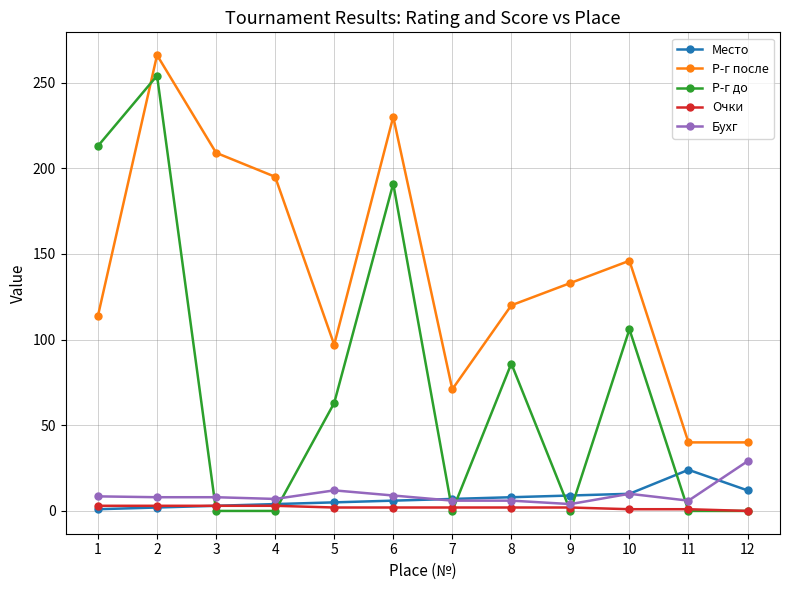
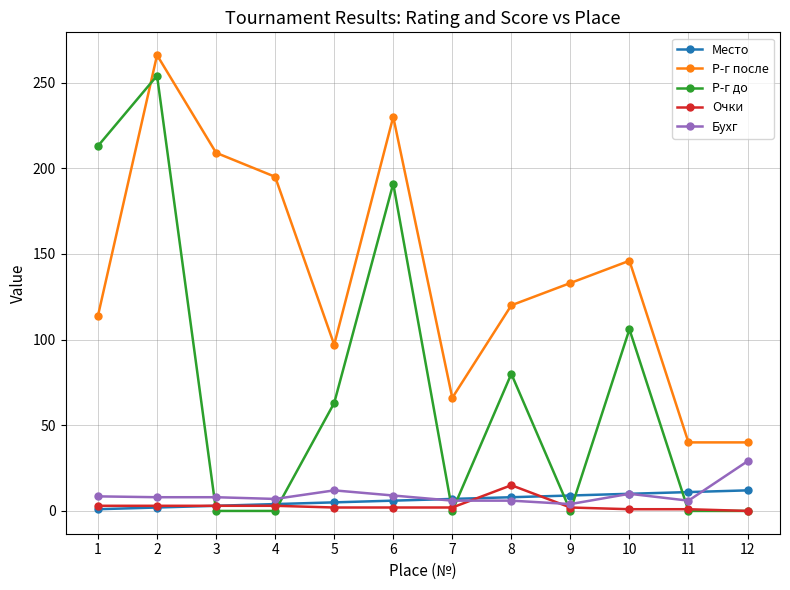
Р-г после, 7: 71 -> 66
Р-г до, 8: 86 -> 80
Очки, 8: 2 -> 15
Место, 11: 24 -> 11
